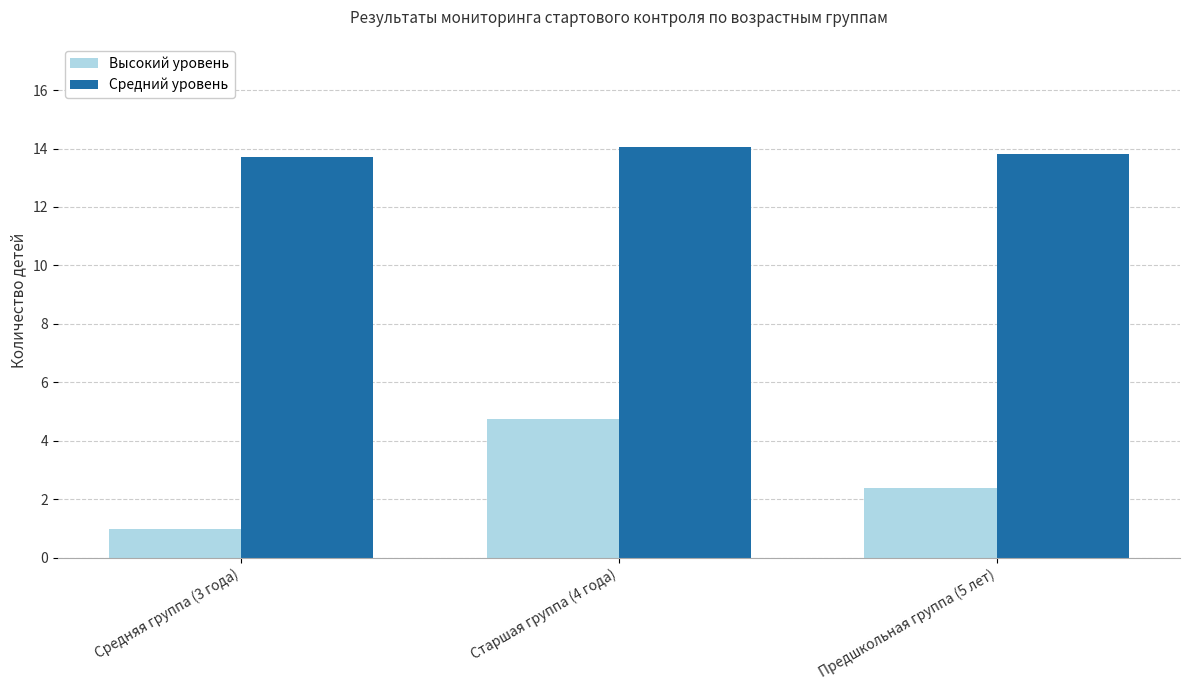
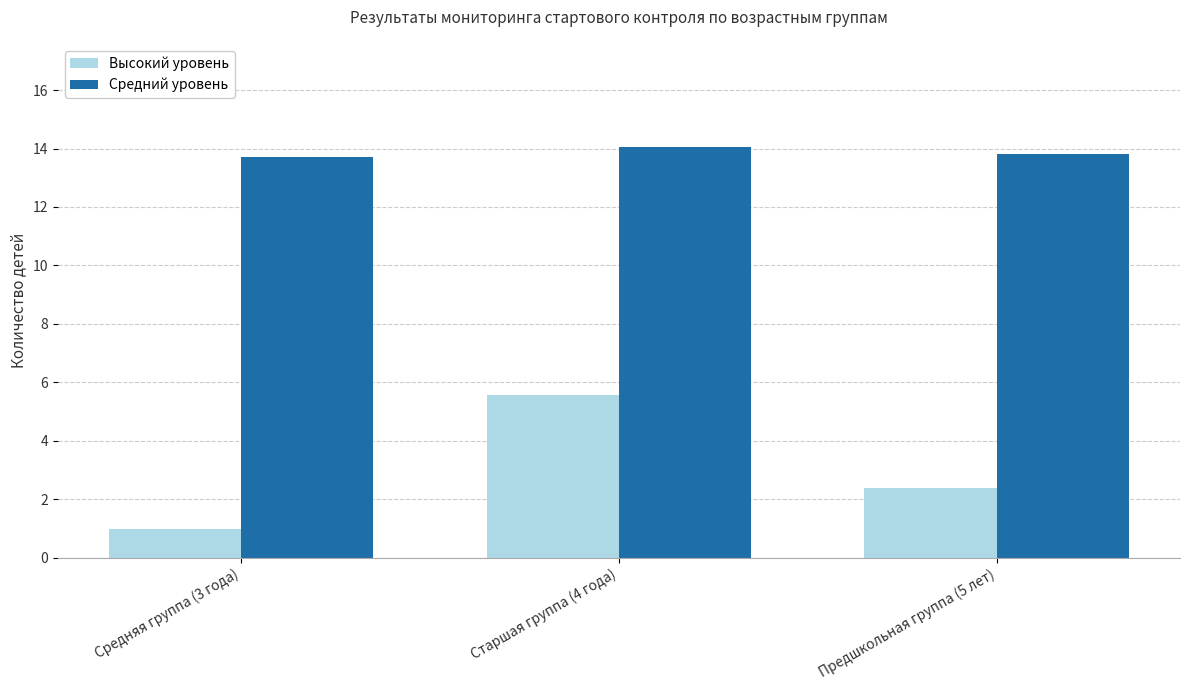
Высокий уровень, Старшая группа (4 года): 4.7 -> 5.6
